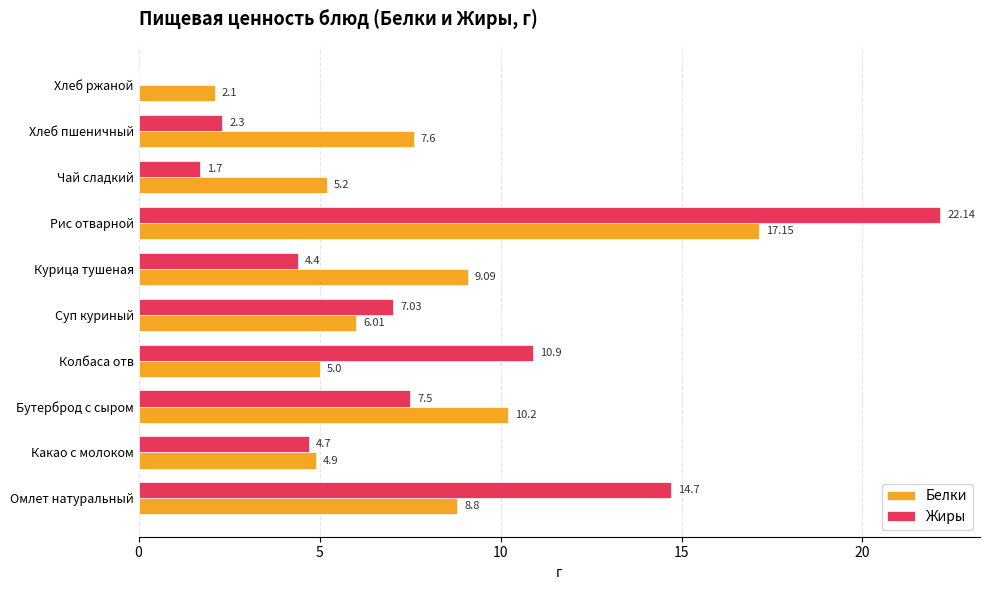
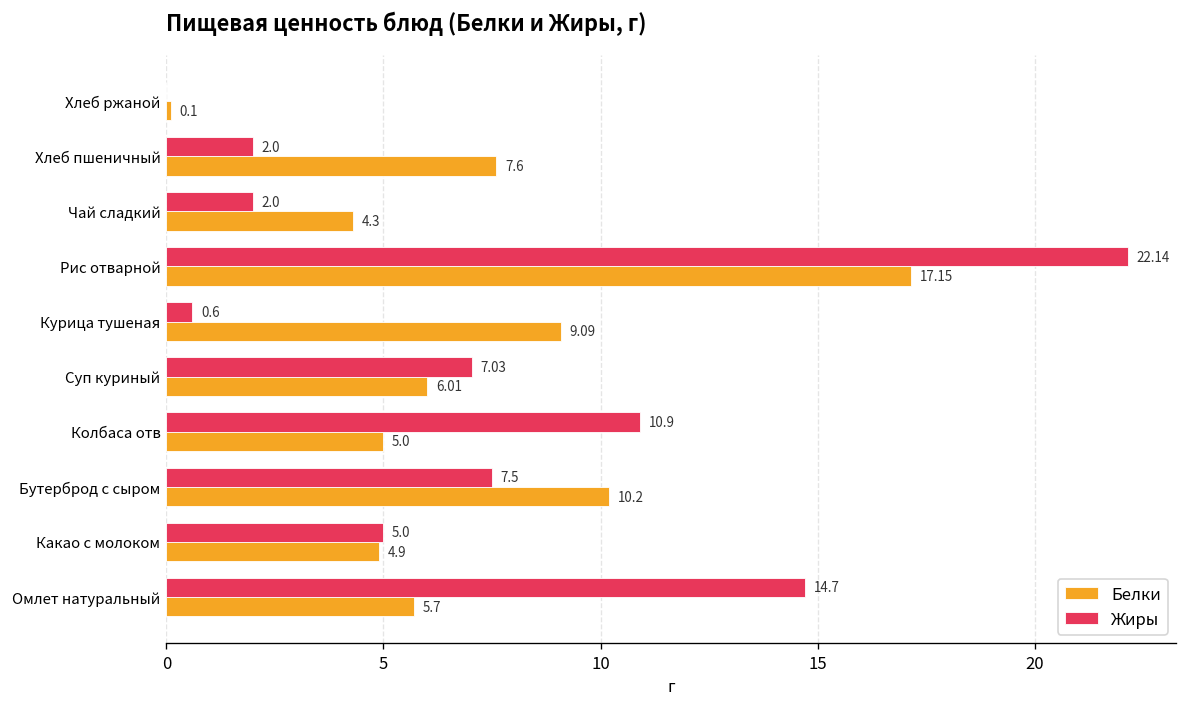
Белки, Хлеб ржаной: 2.1 -> 0.1
Жиры, Хлеб пшеничный: 2.3 -> 2.0
Жиры, Чай сладкий: 1.7 -> 2.0
Белки, Чай сладкий: 5.2 -> 4.3
Жиры, Курица тушеная: 4.4 -> 0.6
Жиры, Какао с молоком: 4.7 -> 5.0
Белки, Омлет натуральный: 8.8 -> 5.7
